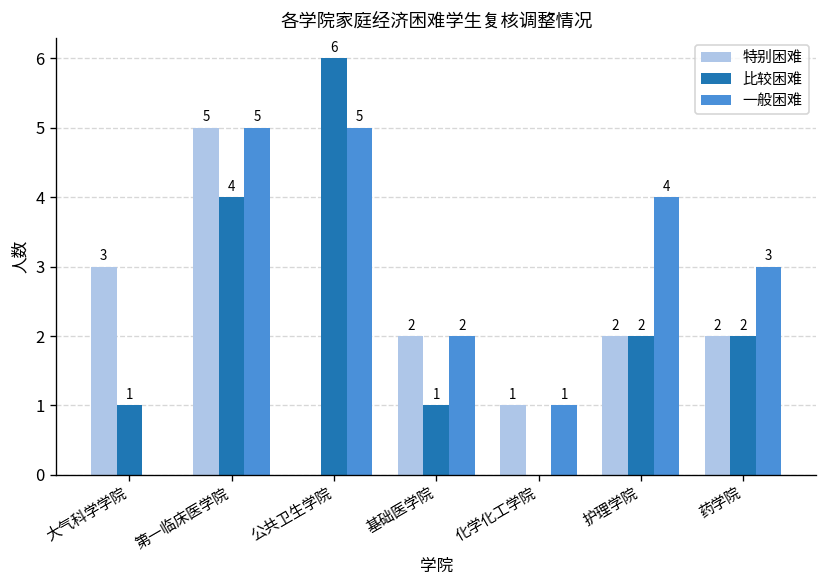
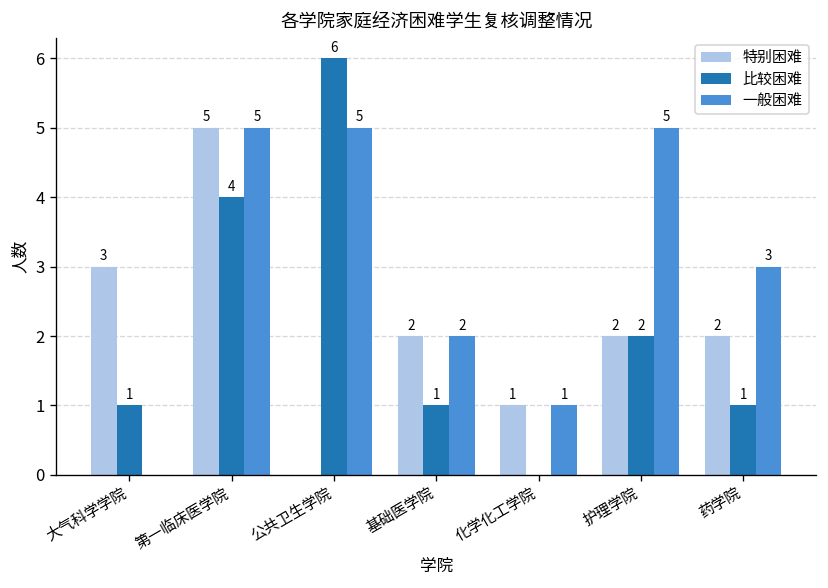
一般困难, 护理学院: 4 -> 5
比较困难, 药学院: 2 -> 1
